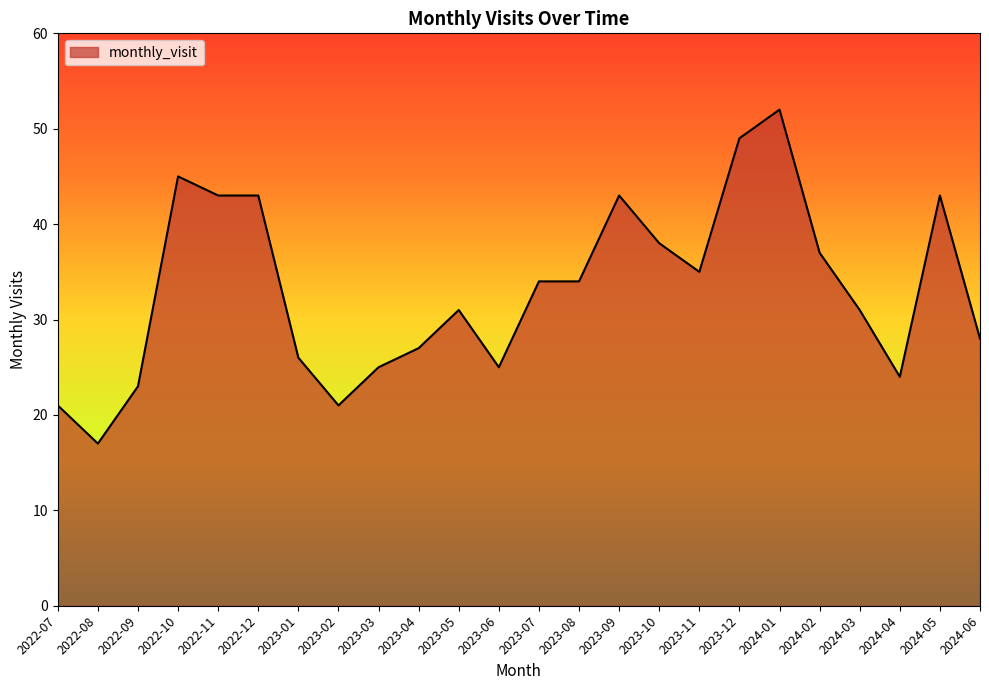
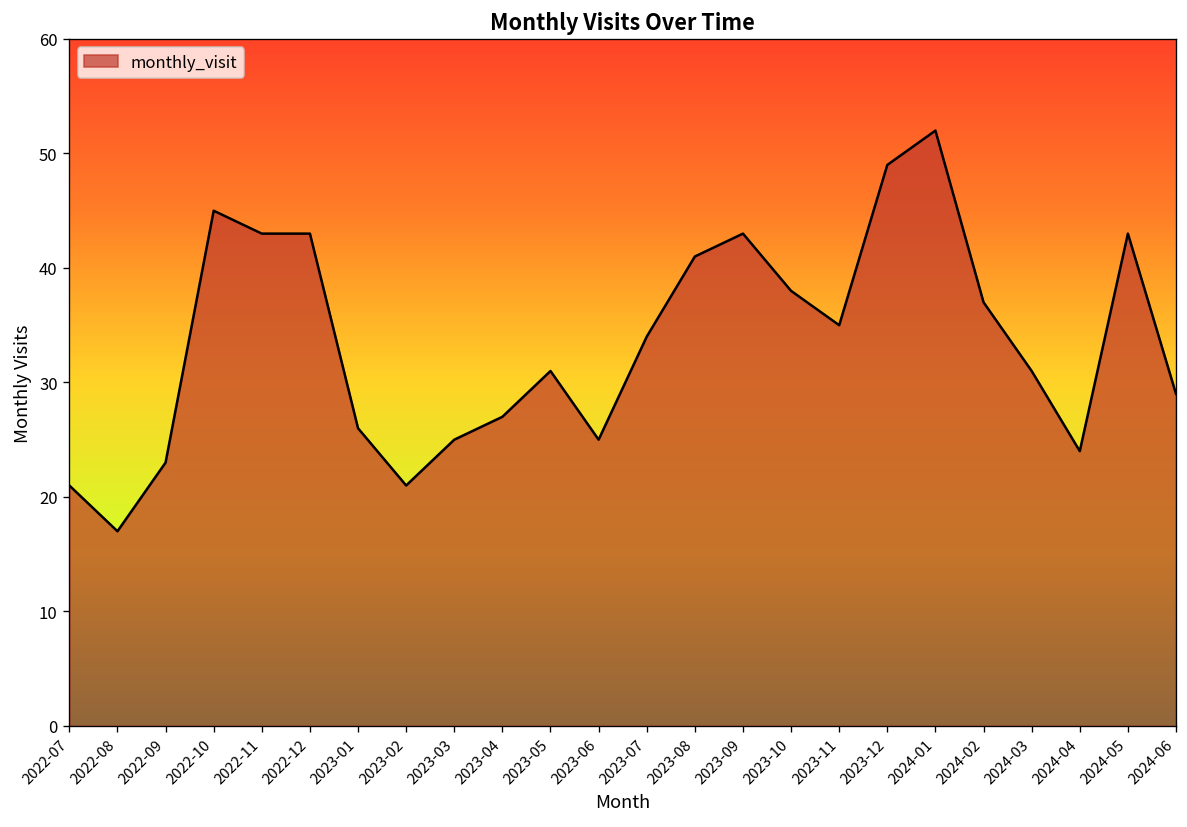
2023-08: 34 -> 41
2024-06: 28 -> 29
